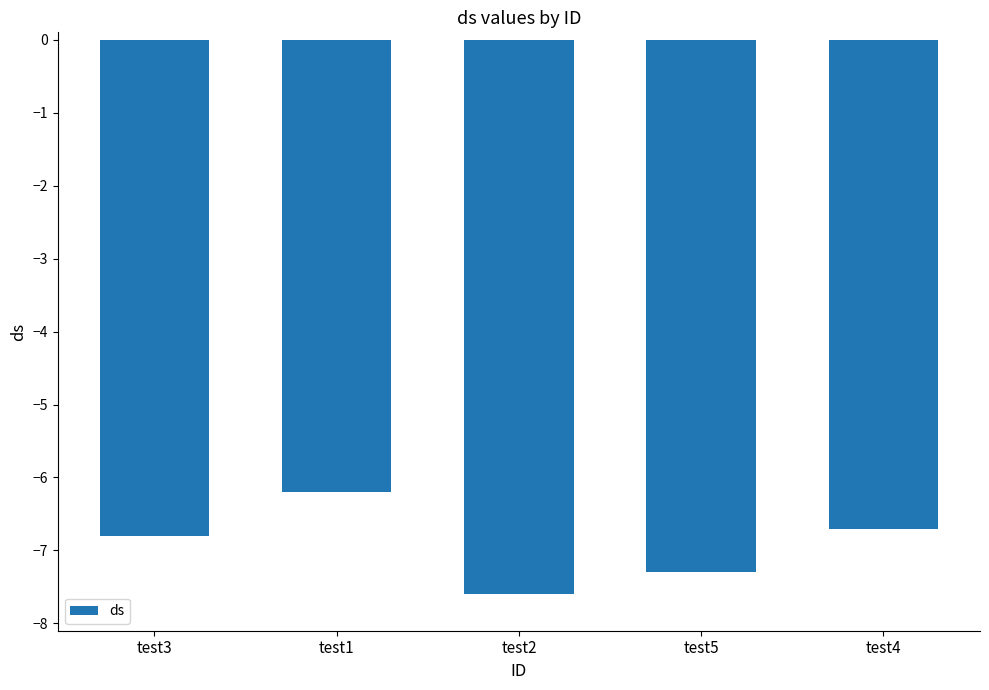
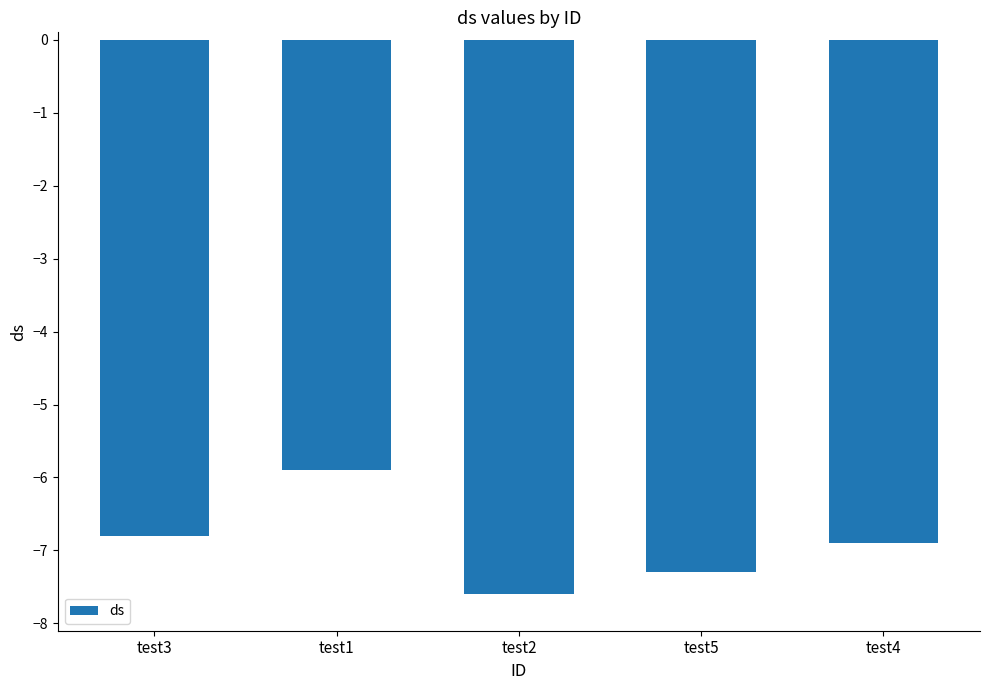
test1: -6.2 -> -5.9
test4: -6.7 -> -6.9
